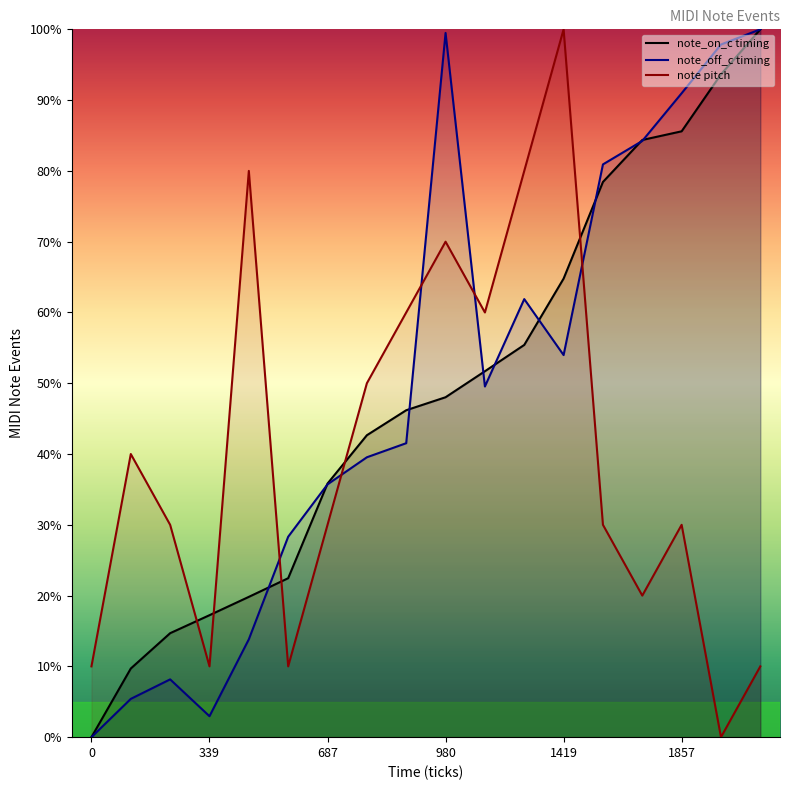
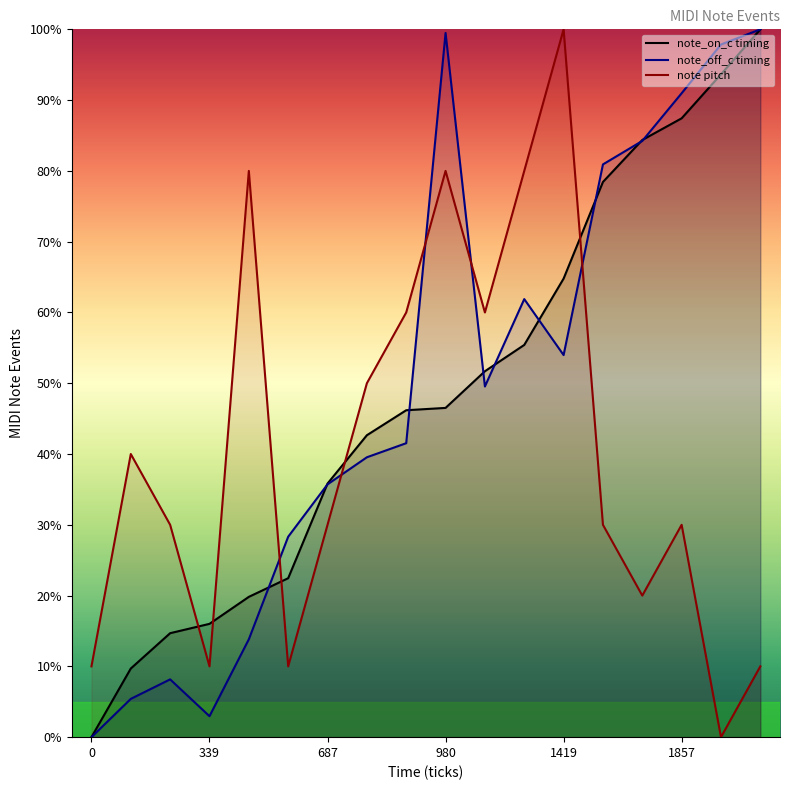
note_on_c timing, 339: 17% -> 16%
note_on_c timing, 980: 48% -> 47%
note pitch, 980: 70% -> 80%
note_on_c timing, 1857: 86% -> 87%
